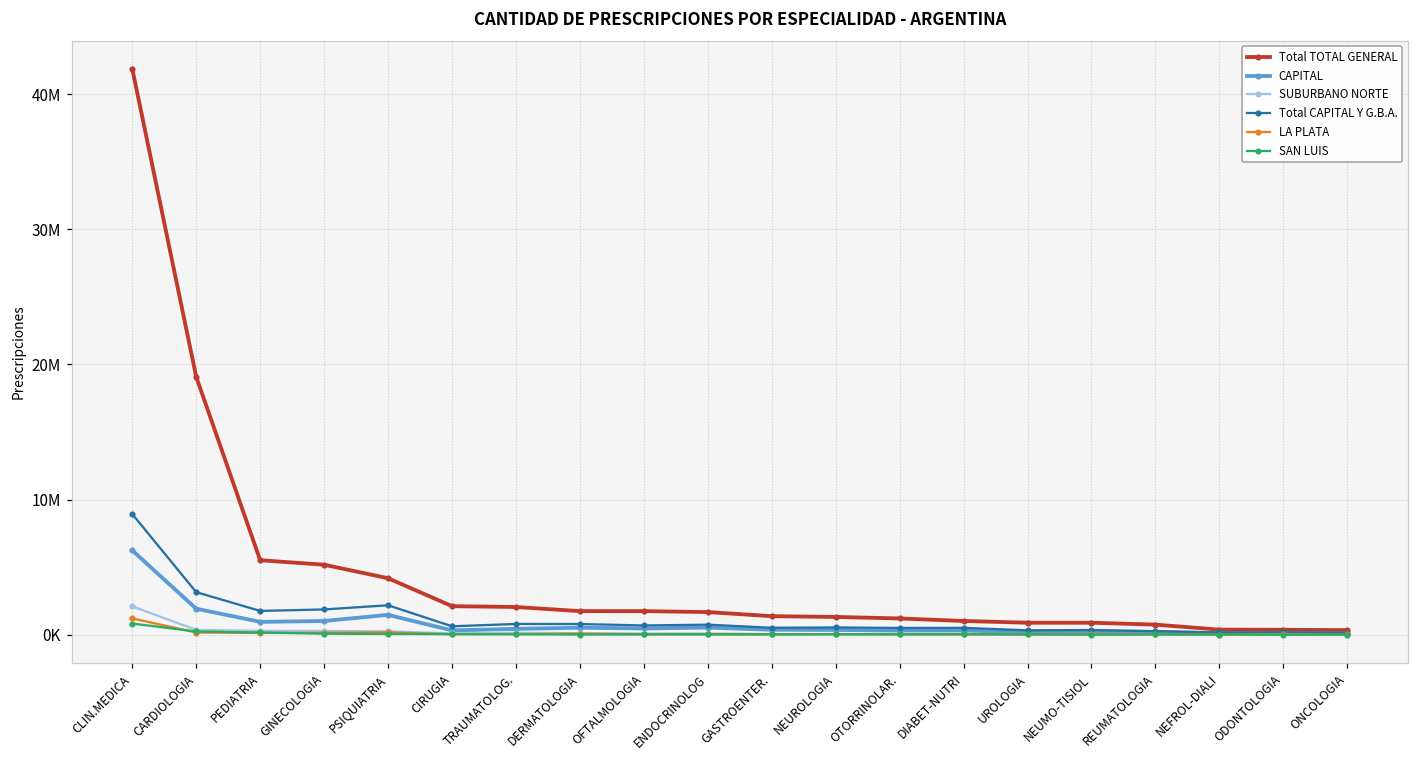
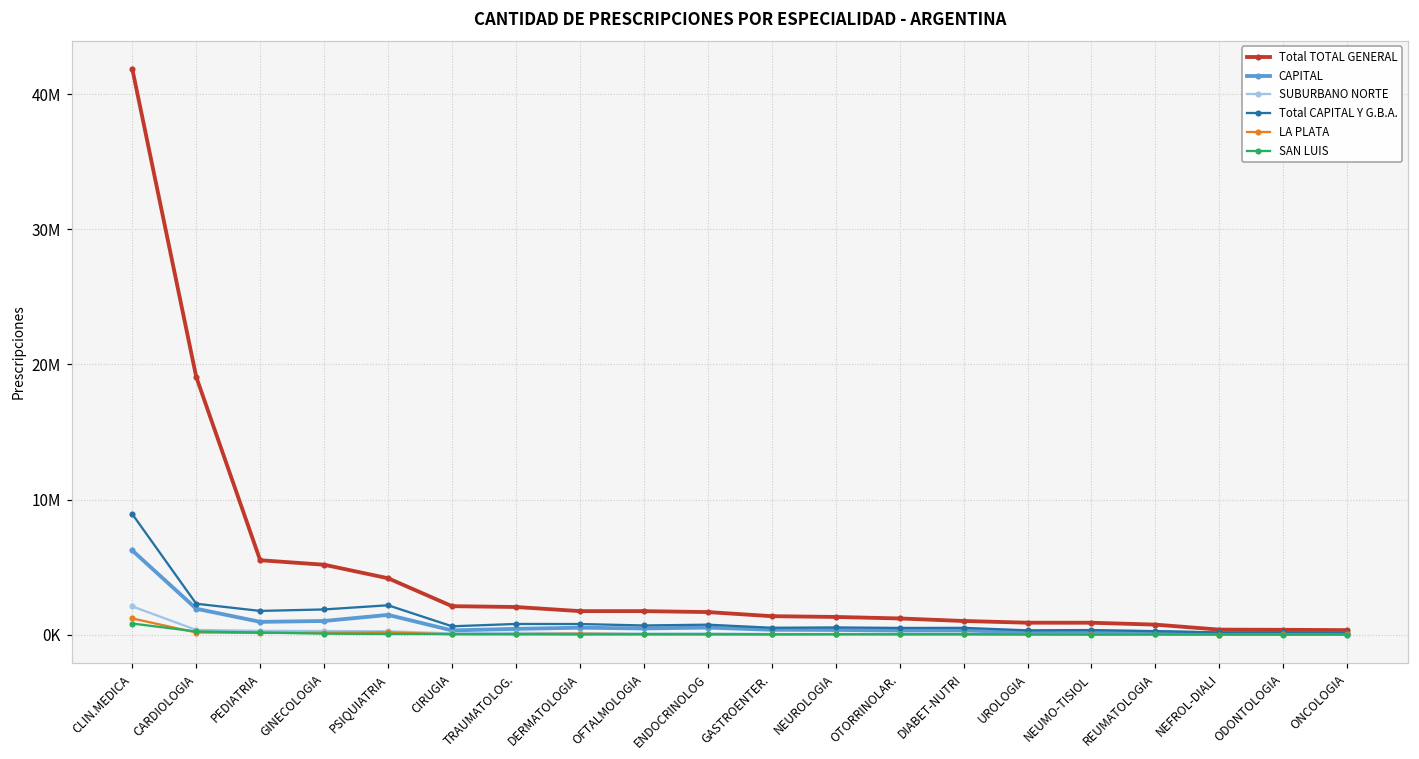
Total CAPITAL Y G.B.A., CARDIOLOGIA: 3100000 -> 2300000
